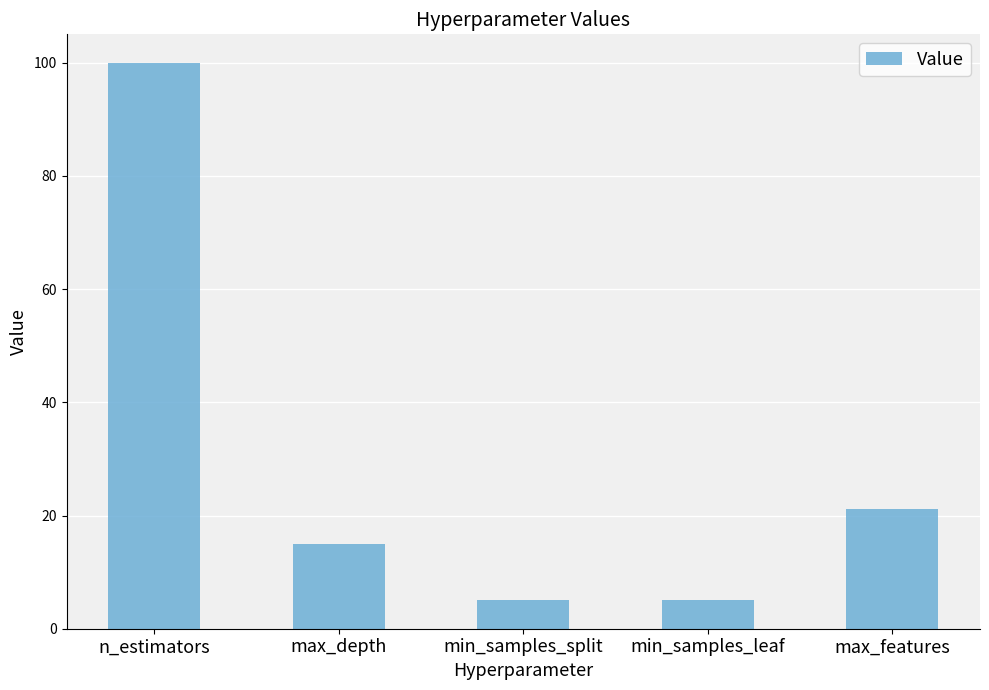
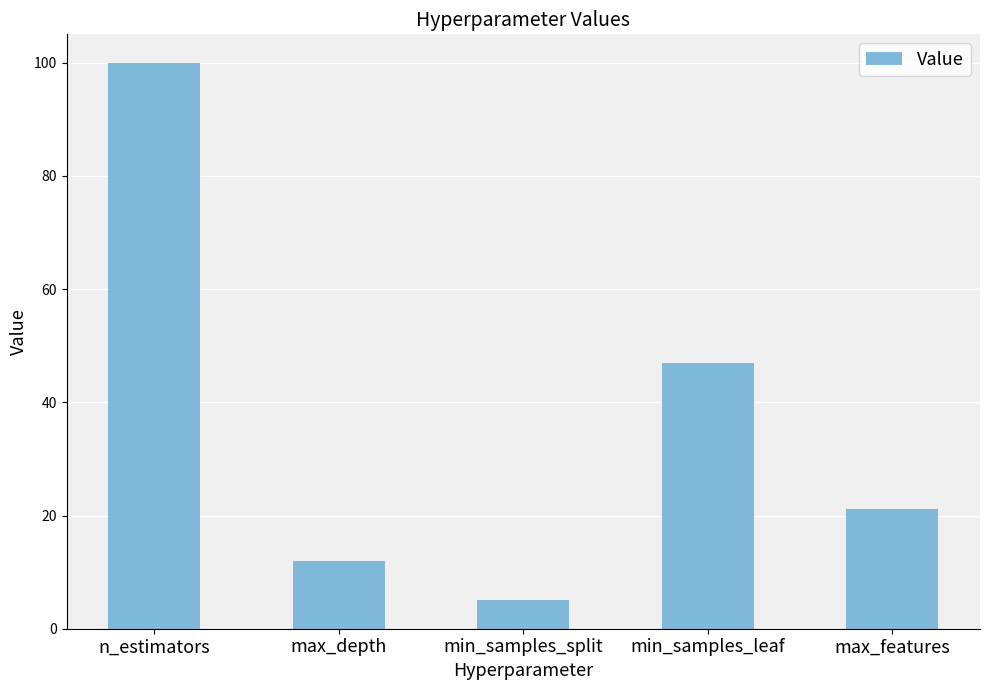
max_depth: 15 -> 12
min_samples_leaf: 5 -> 47
